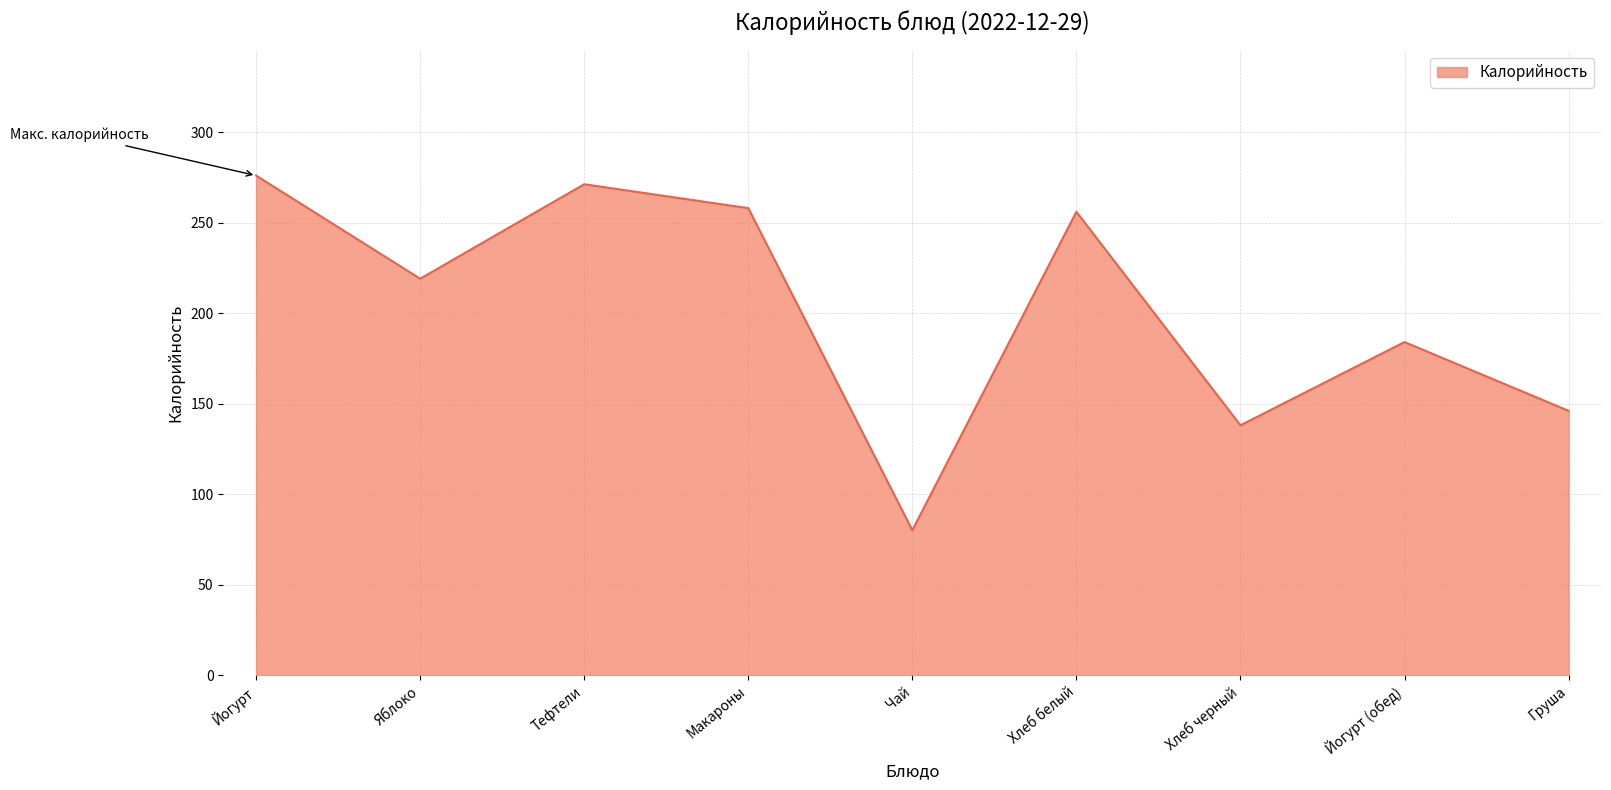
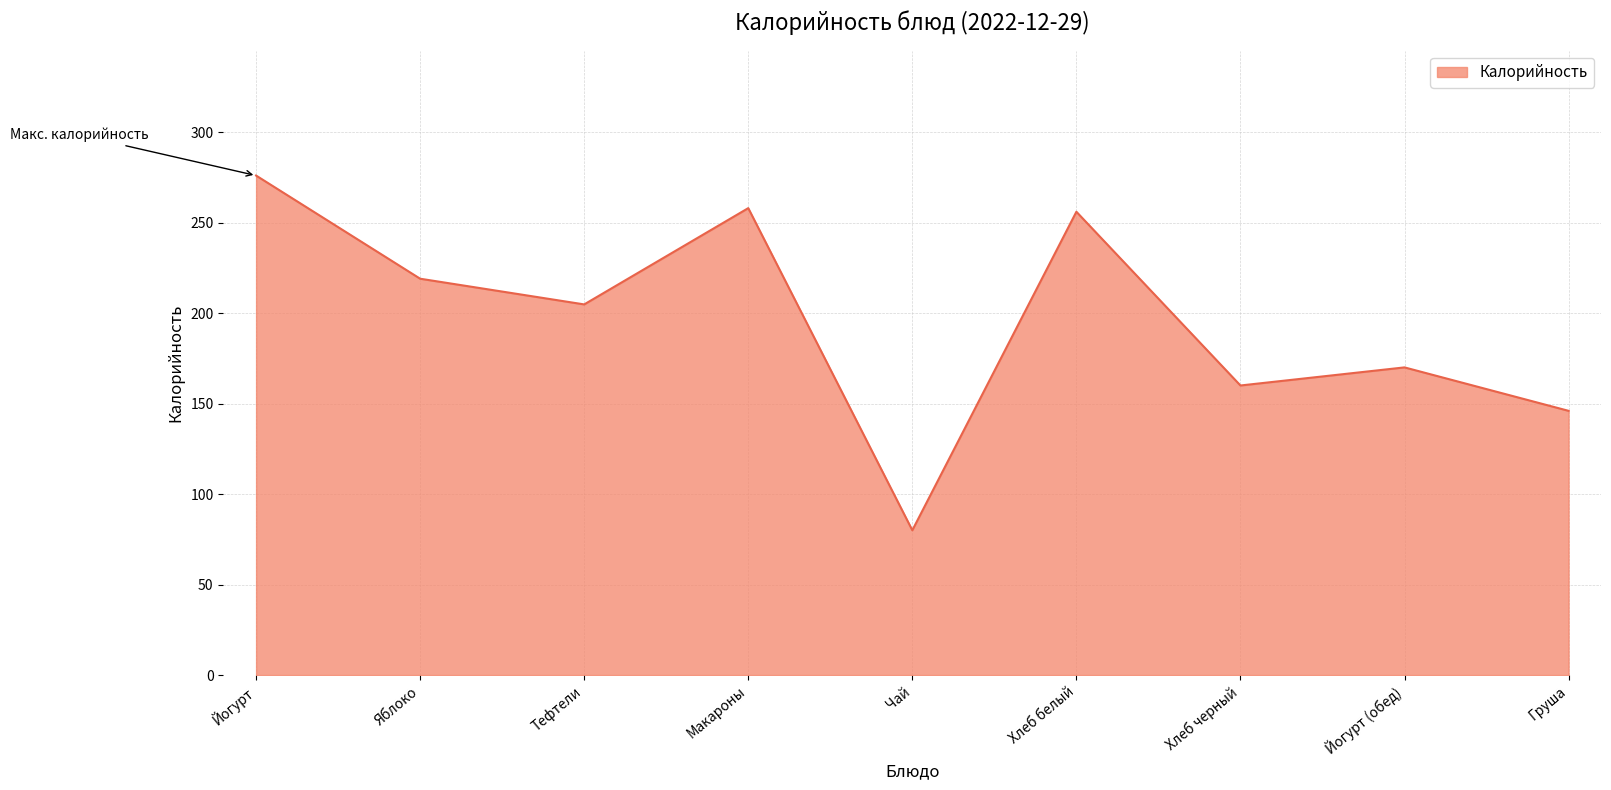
Тефтели: 271 -> 205
Хлеб черный: 138 -> 160
Йогурт (обед): 184 -> 170
